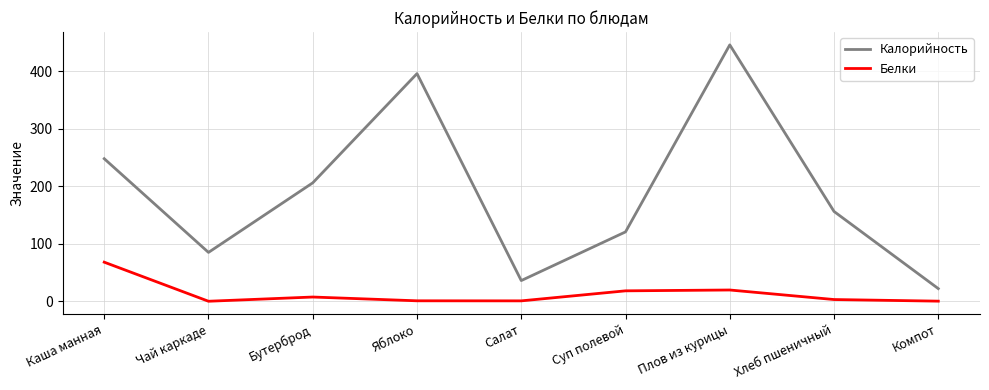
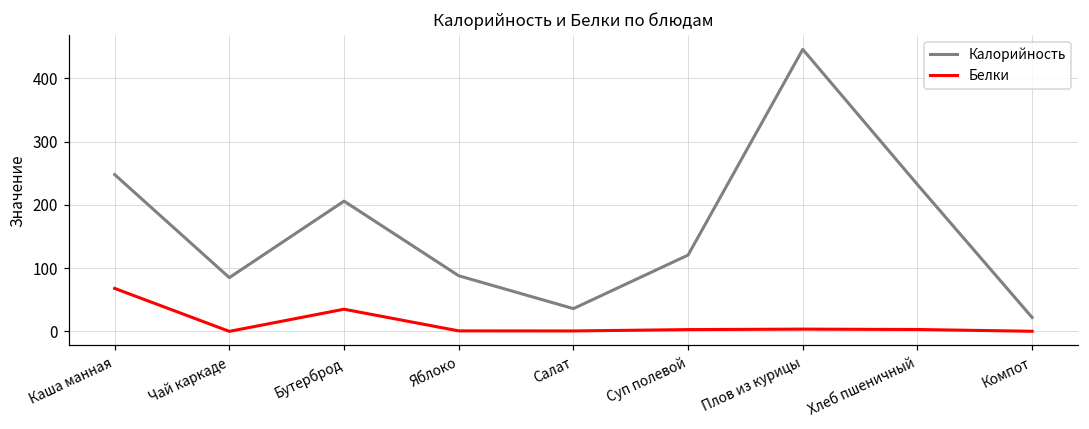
Белки, Бутерброд: 10 -> 40
Калорийность, Яблоко: 400 -> 90
Белки, Суп полевой: 20 -> 0
Белки, Плов из курицы: 20 -> 0
Калорийность, Хлеб пшеничный: 160 -> 230
